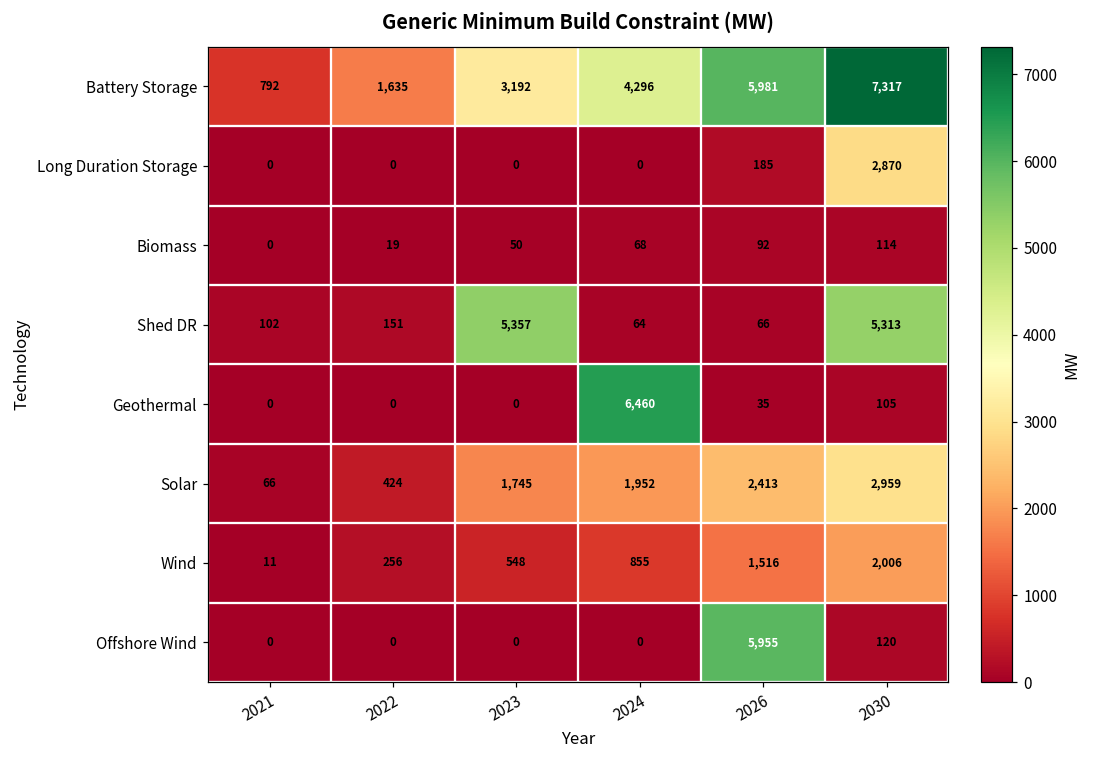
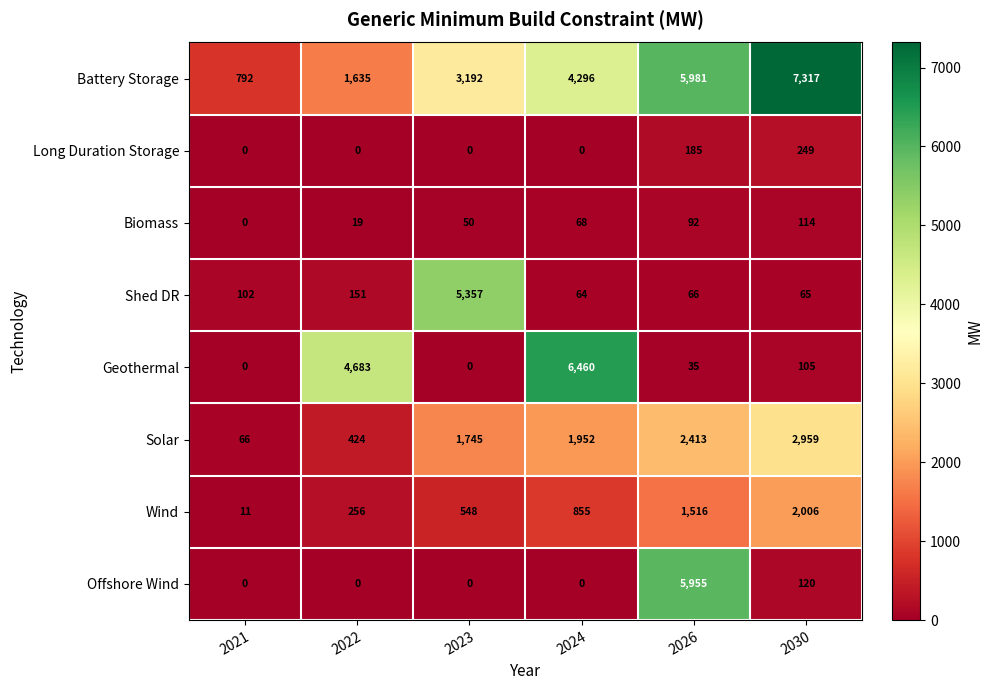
Long Duration Storage, 2030: 2,870 -> 249
Shed DR, 2030: 5,313 -> 65
Geothermal, 2022: 0 -> 4,683
